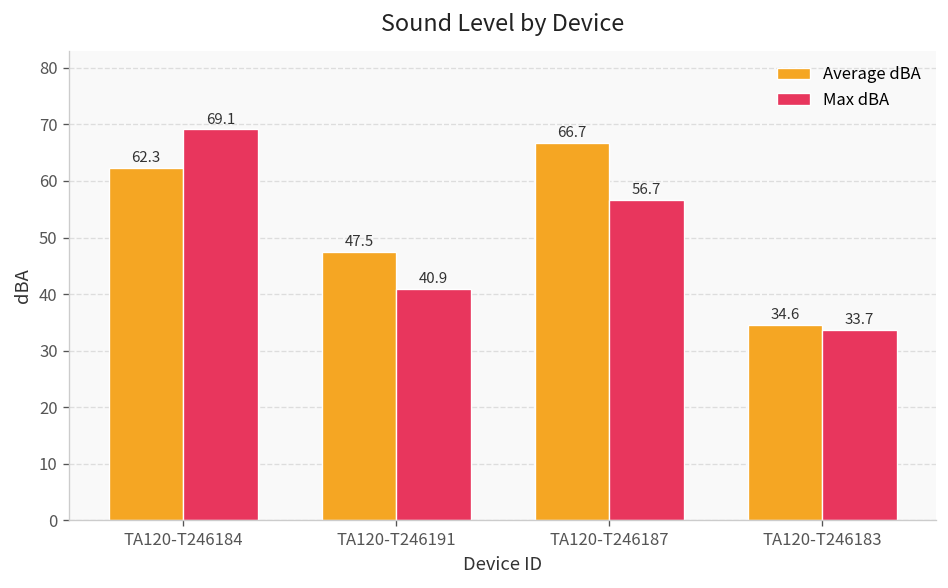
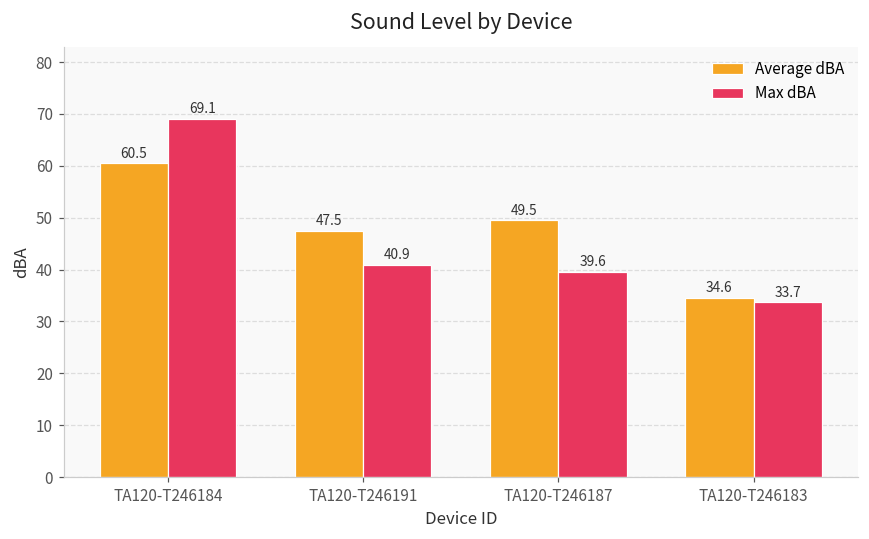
Average dBA, TA120-T246184: 62.3 -> 60.5
Average dBA, TA120-T246187: 66.7 -> 49.5
Max dBA, TA120-T246187: 56.7 -> 39.6
